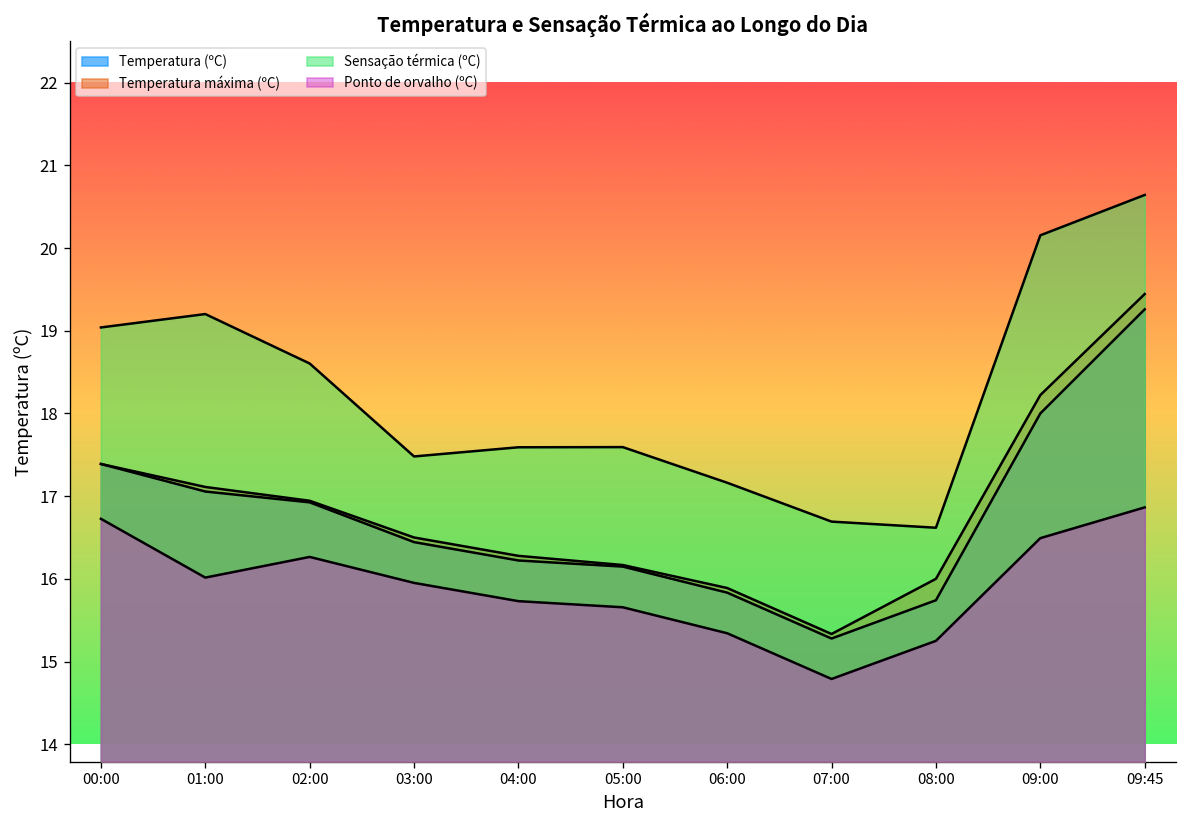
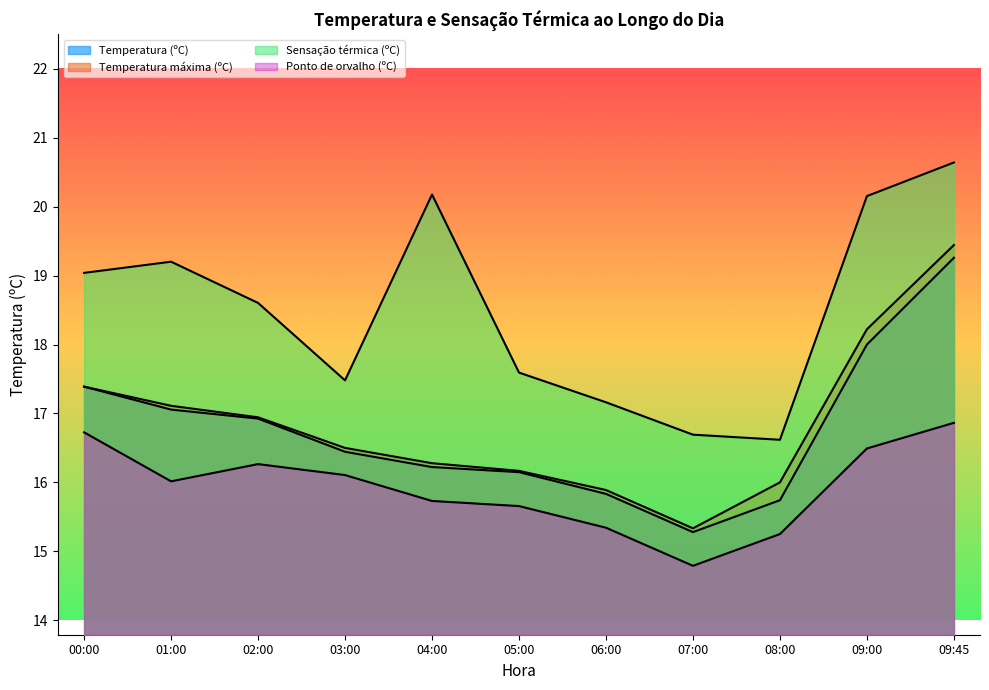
Ponto de orvalho (ºC), 03:00: 16.0 -> 16.1
Sensação térmica (ºC), 04:00: 17.6 -> 20.2
